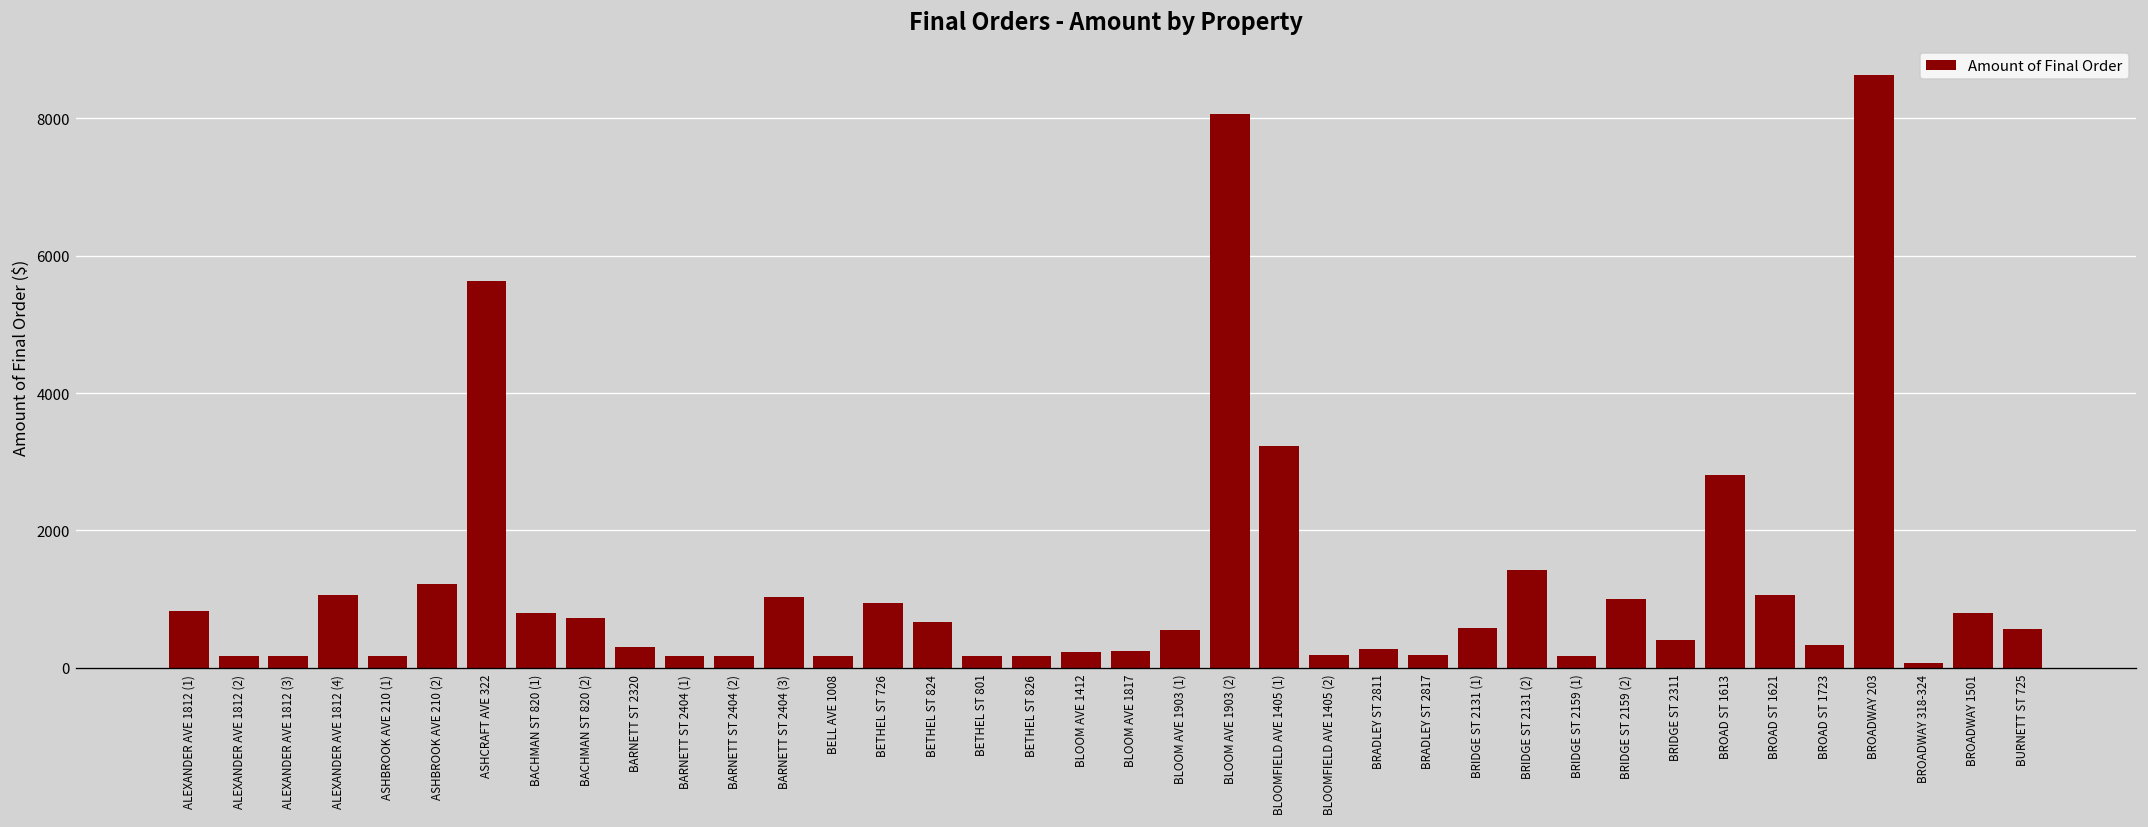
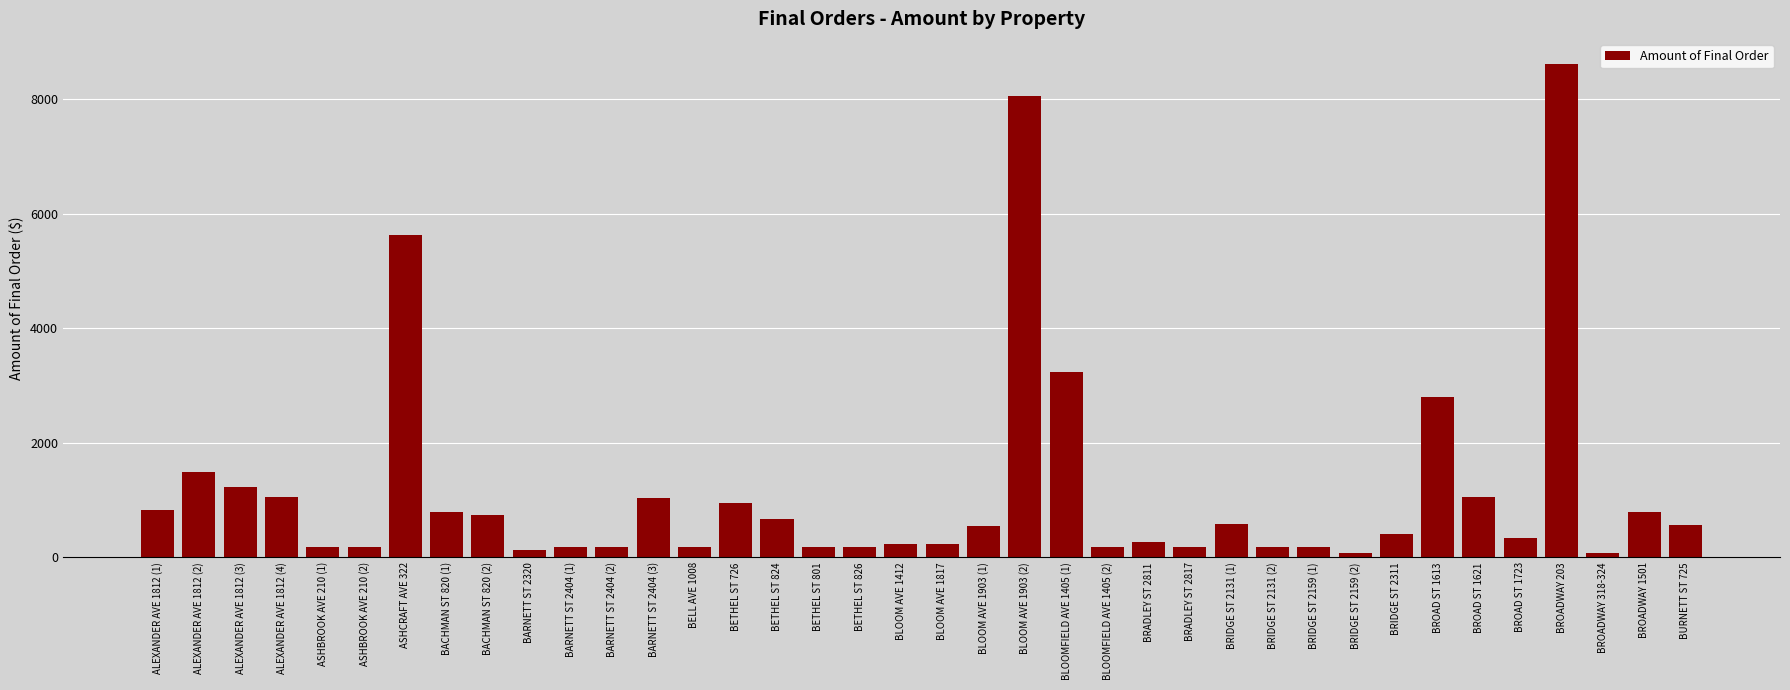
ALEXANDER AVE 1812 (2): 200 -> 1500
ALEXANDER AVE 1812 (3): 200 -> 1200
ASHBROOK AVE 210 (2): 1200 -> 200
BARNETT ST 2320: 300 -> 100
BRIDGE ST 2131 (2): 1400 -> 200
BRIDGE ST 2159 (2): 1000 -> 100
